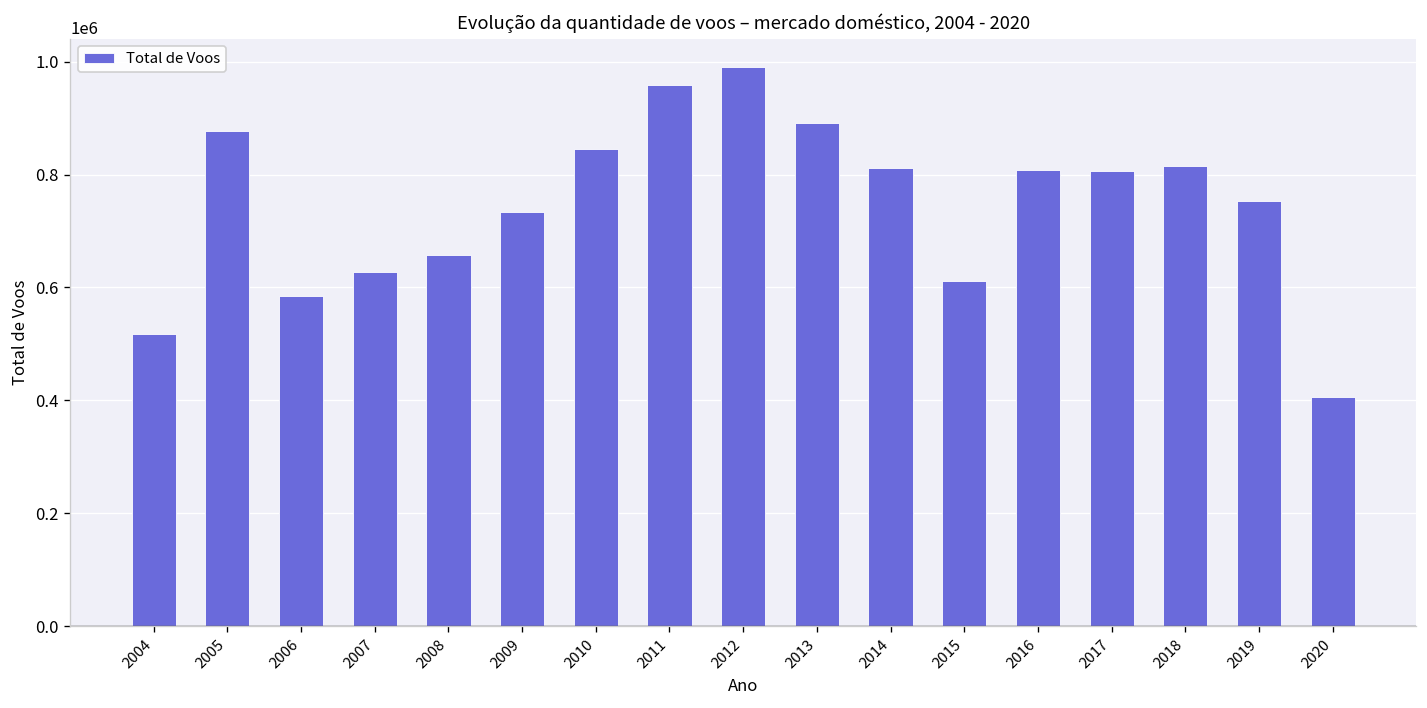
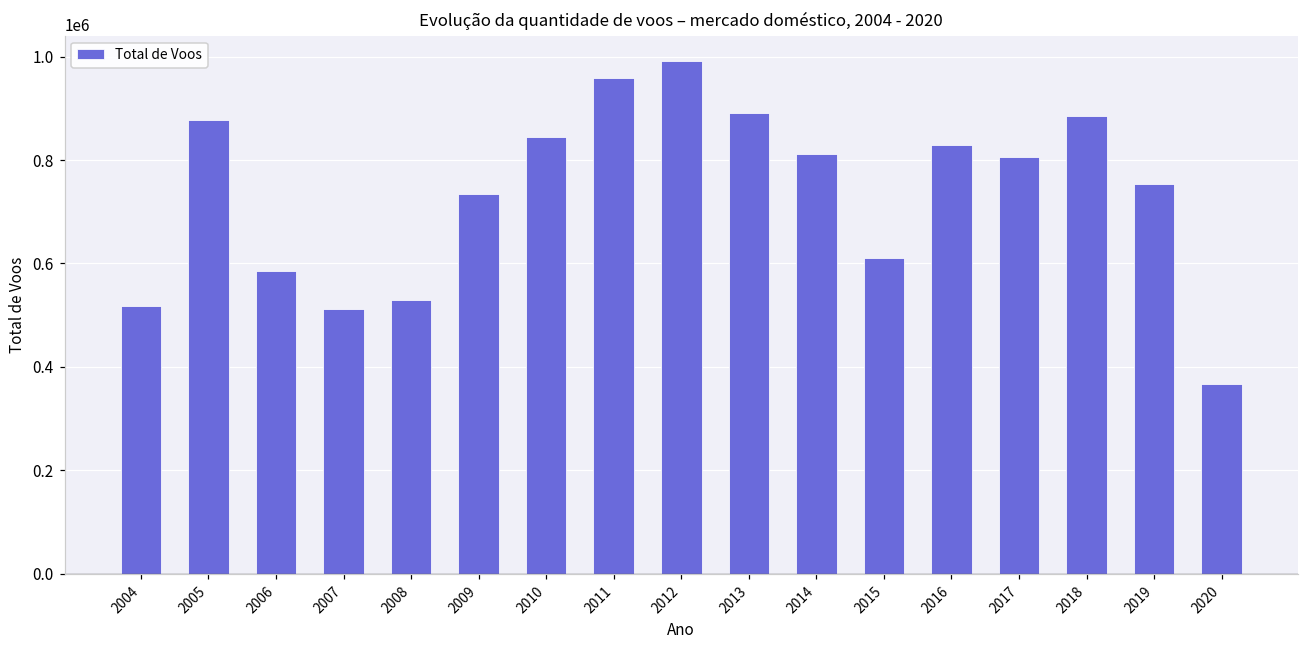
2007: 630000 -> 510000
2008: 660000 -> 530000
2016: 810000 -> 830000
2018: 820000 -> 880000
2020: 410000 -> 370000
